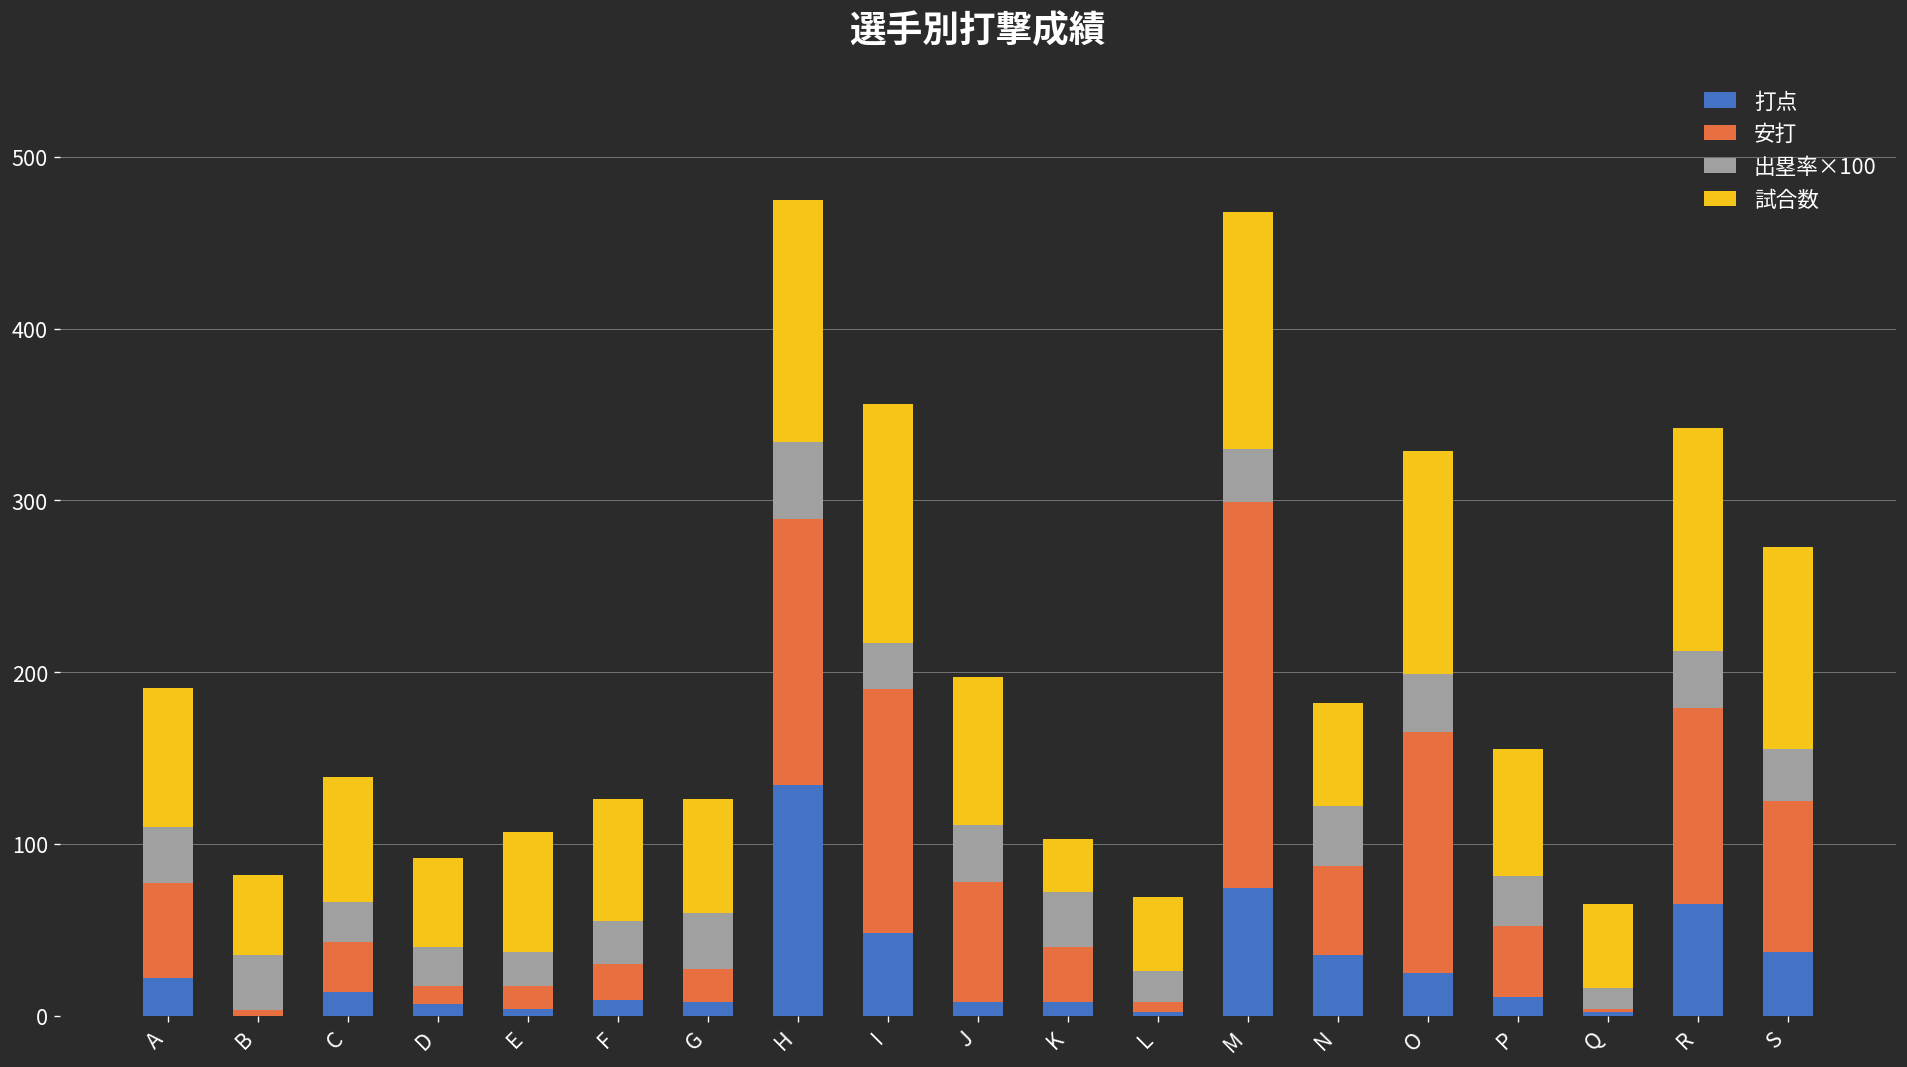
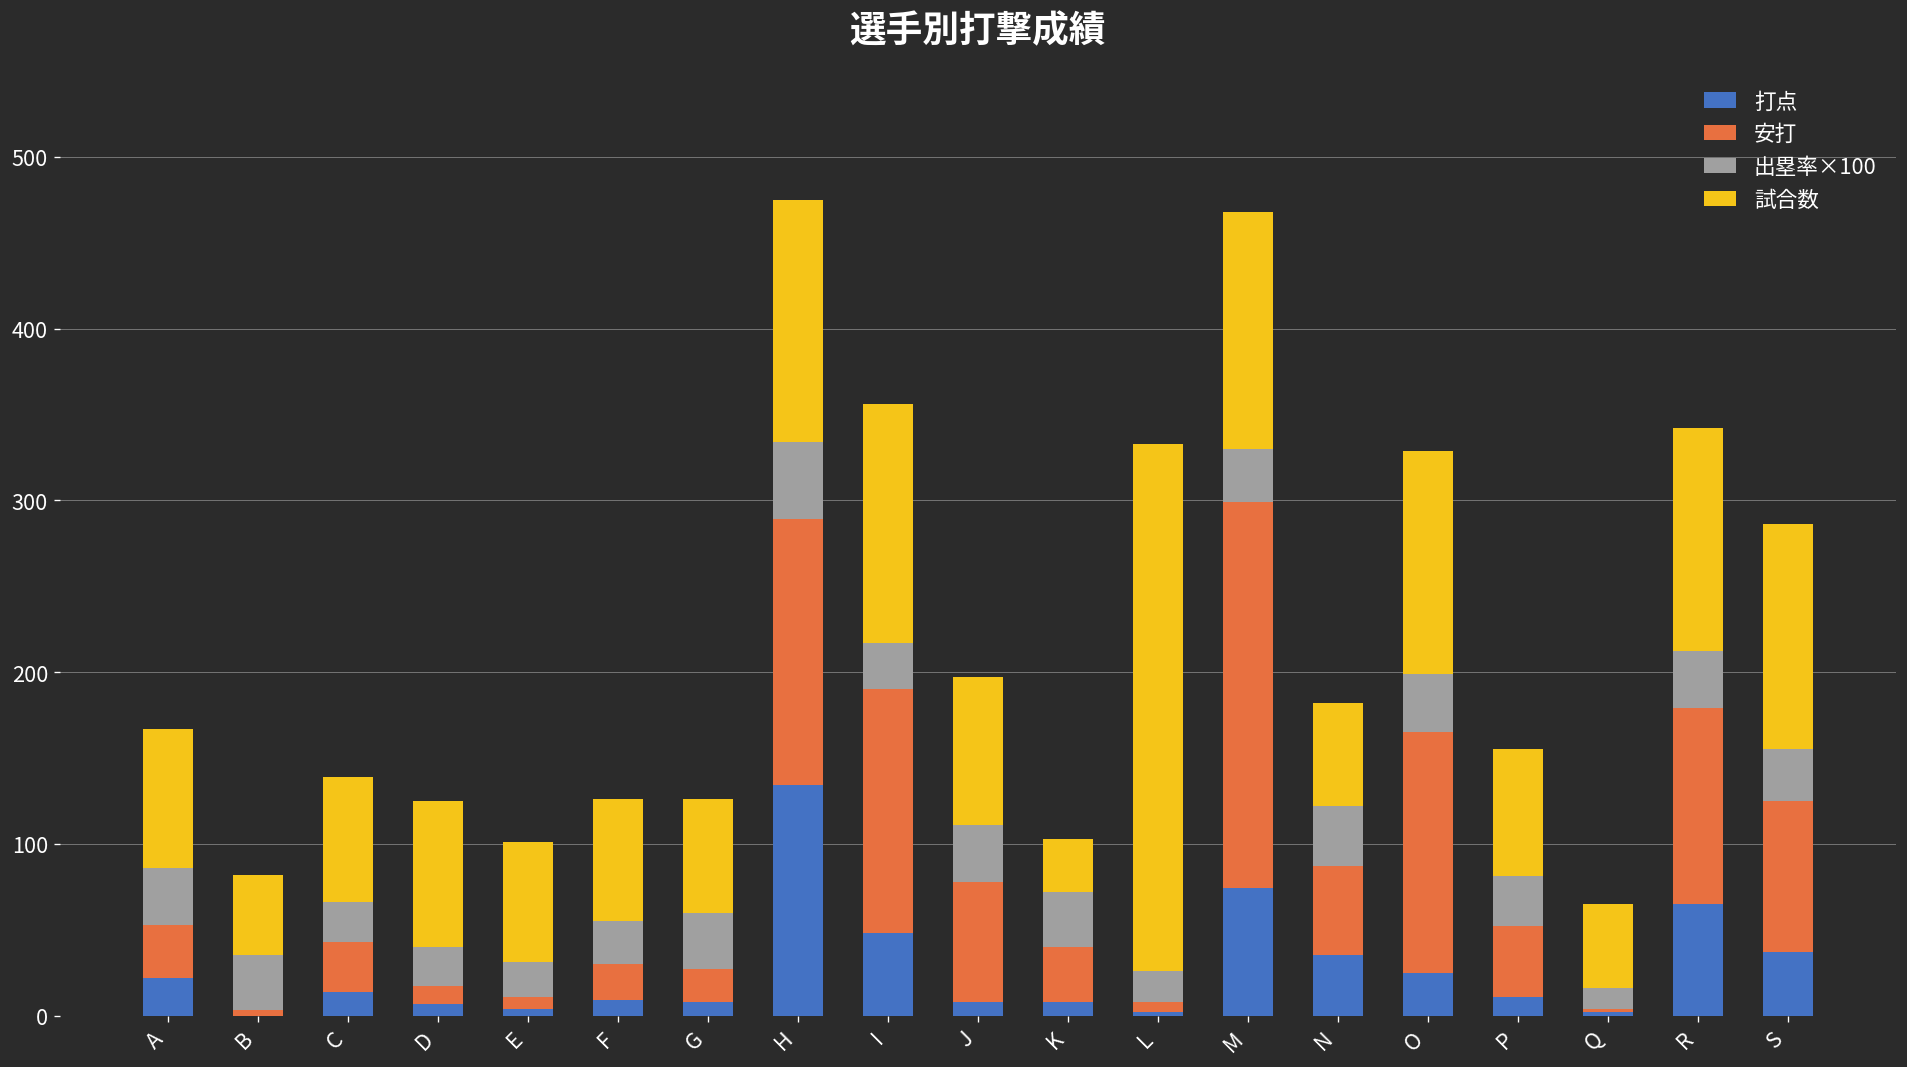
安打, A: 55 -> 31
試合数, D: 52 -> 85
安打, E: 13 -> 7
試合数, L: 43 -> 307
試合数, S: 118 -> 131
